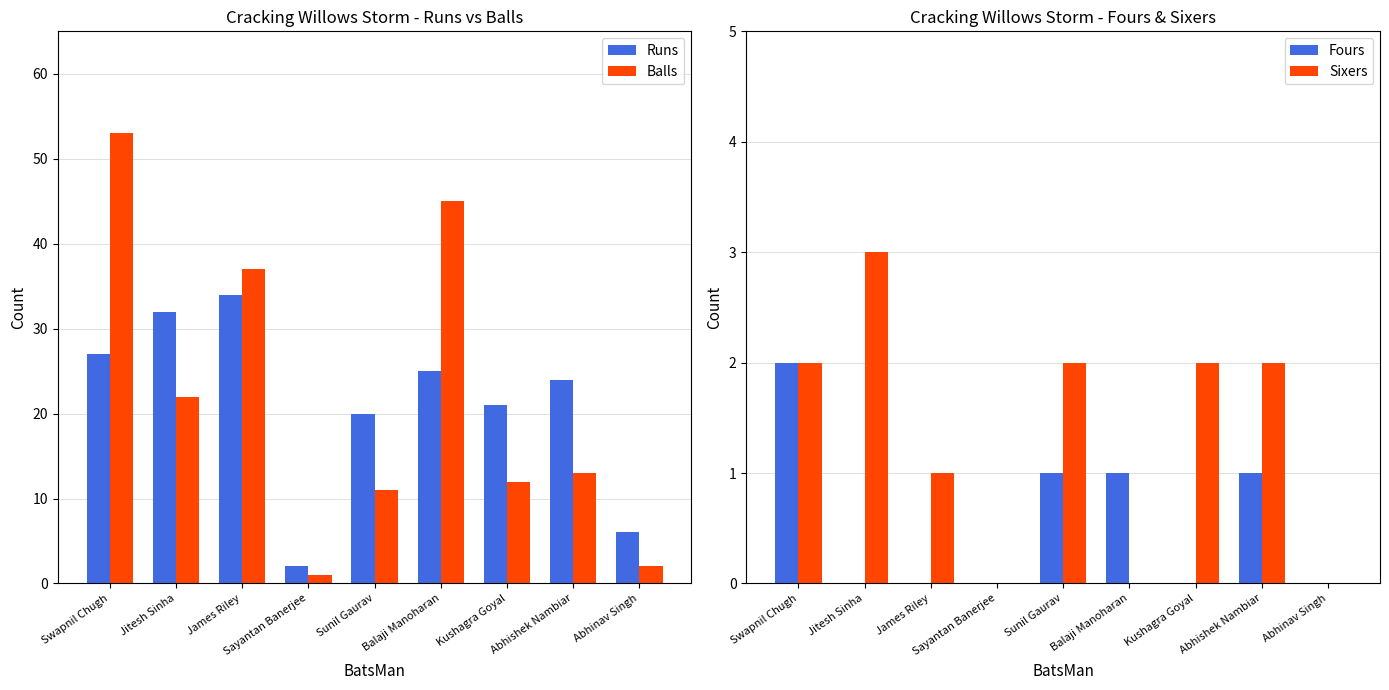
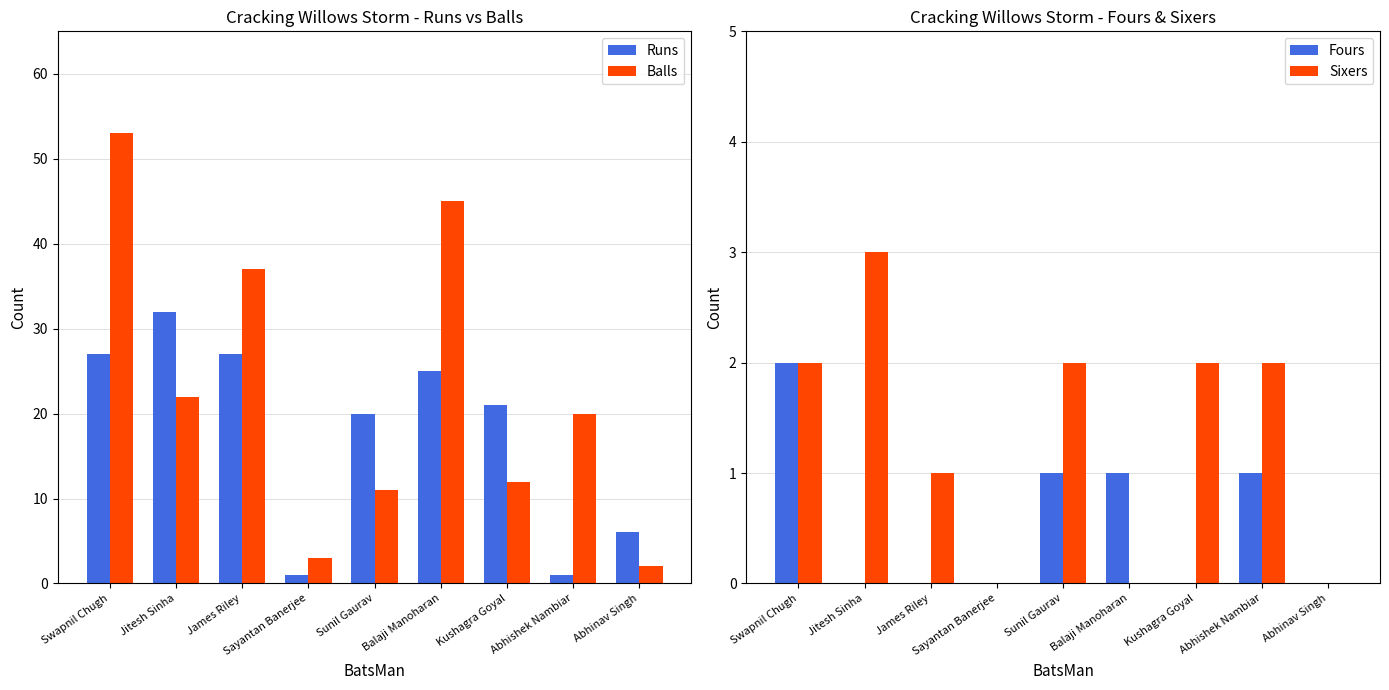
Cracking Willows Storm - Runs vs Balls, Runs, James Riley: 34 -> 27
Cracking Willows Storm - Runs vs Balls, Runs, Sayantan Banerjee: 2 -> 1
Cracking Willows Storm - Runs vs Balls, Balls, Sayantan Banerjee: 1 -> 3
Cracking Willows Storm - Runs vs Balls, Runs, Abhishek Nambiar: 24 -> 1
Cracking Willows Storm - Runs vs Balls, Balls, Abhishek Nambiar: 13 -> 20
